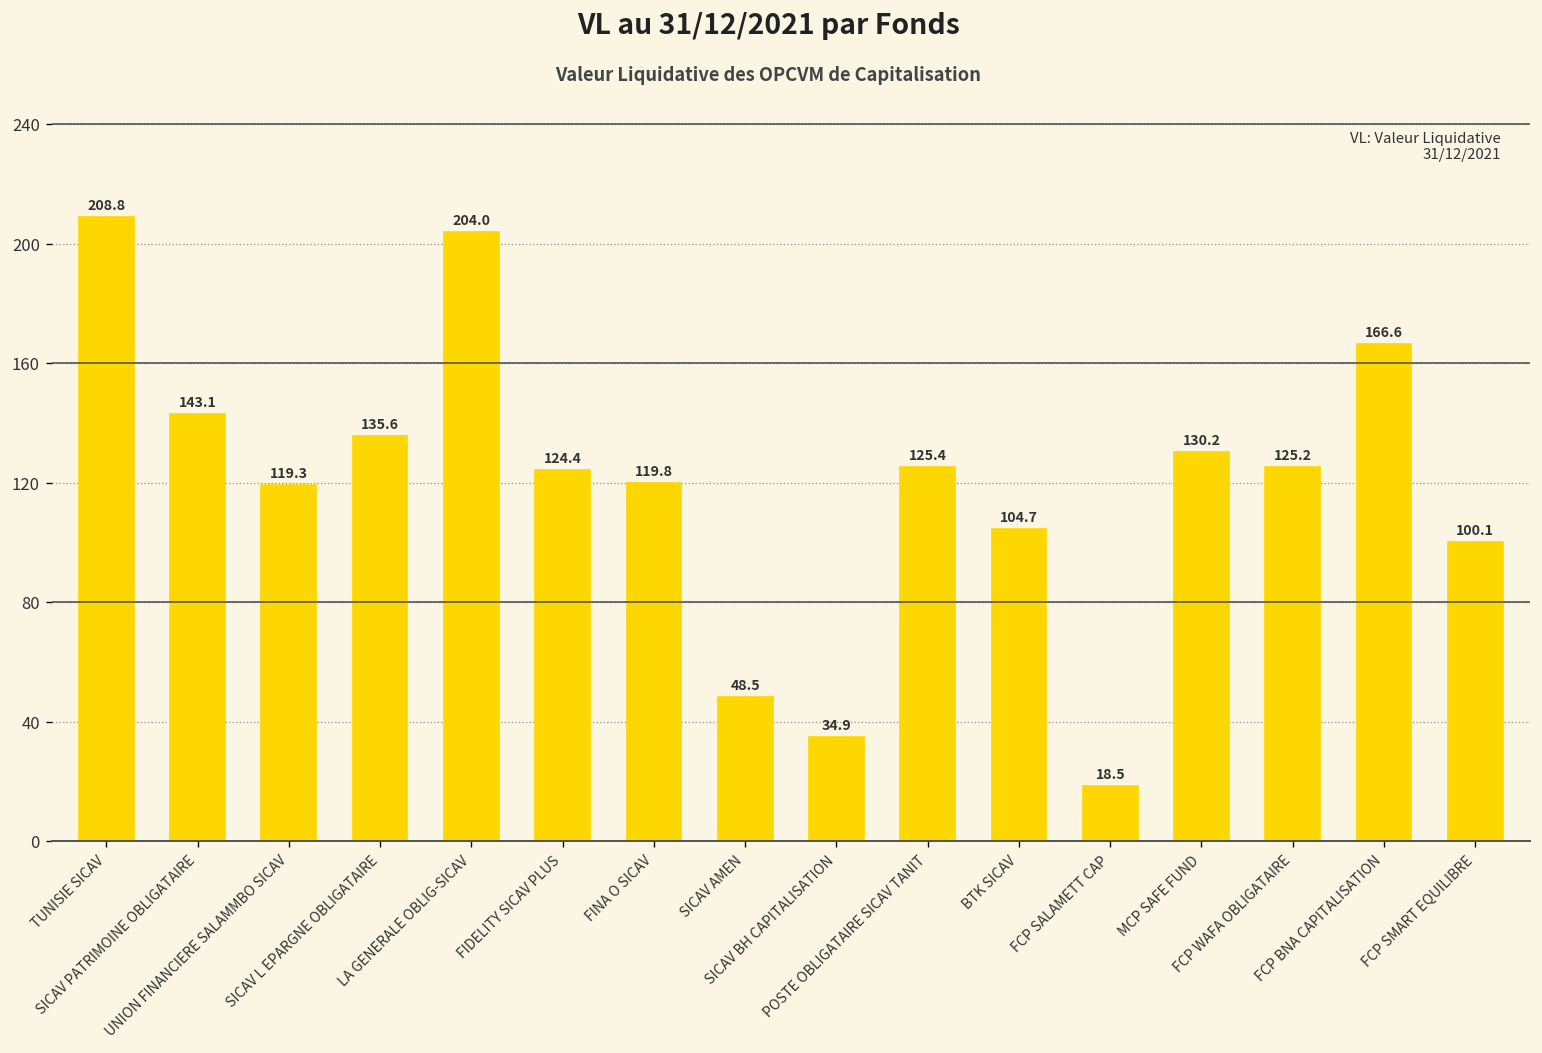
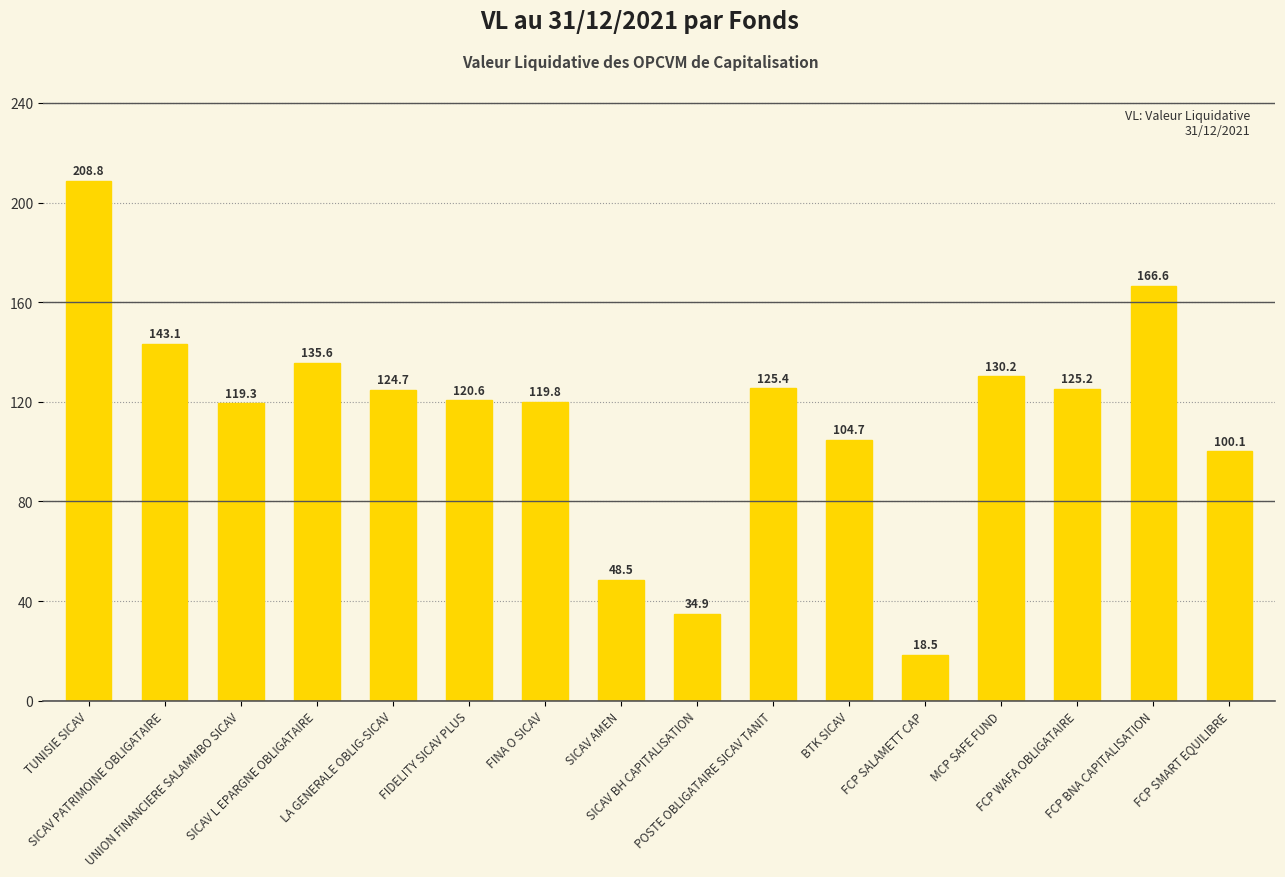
LA GENERALE OBLIG-SICAV: 204.0 -> 124.7
FIDELITY SICAV PLUS: 124.4 -> 120.6
